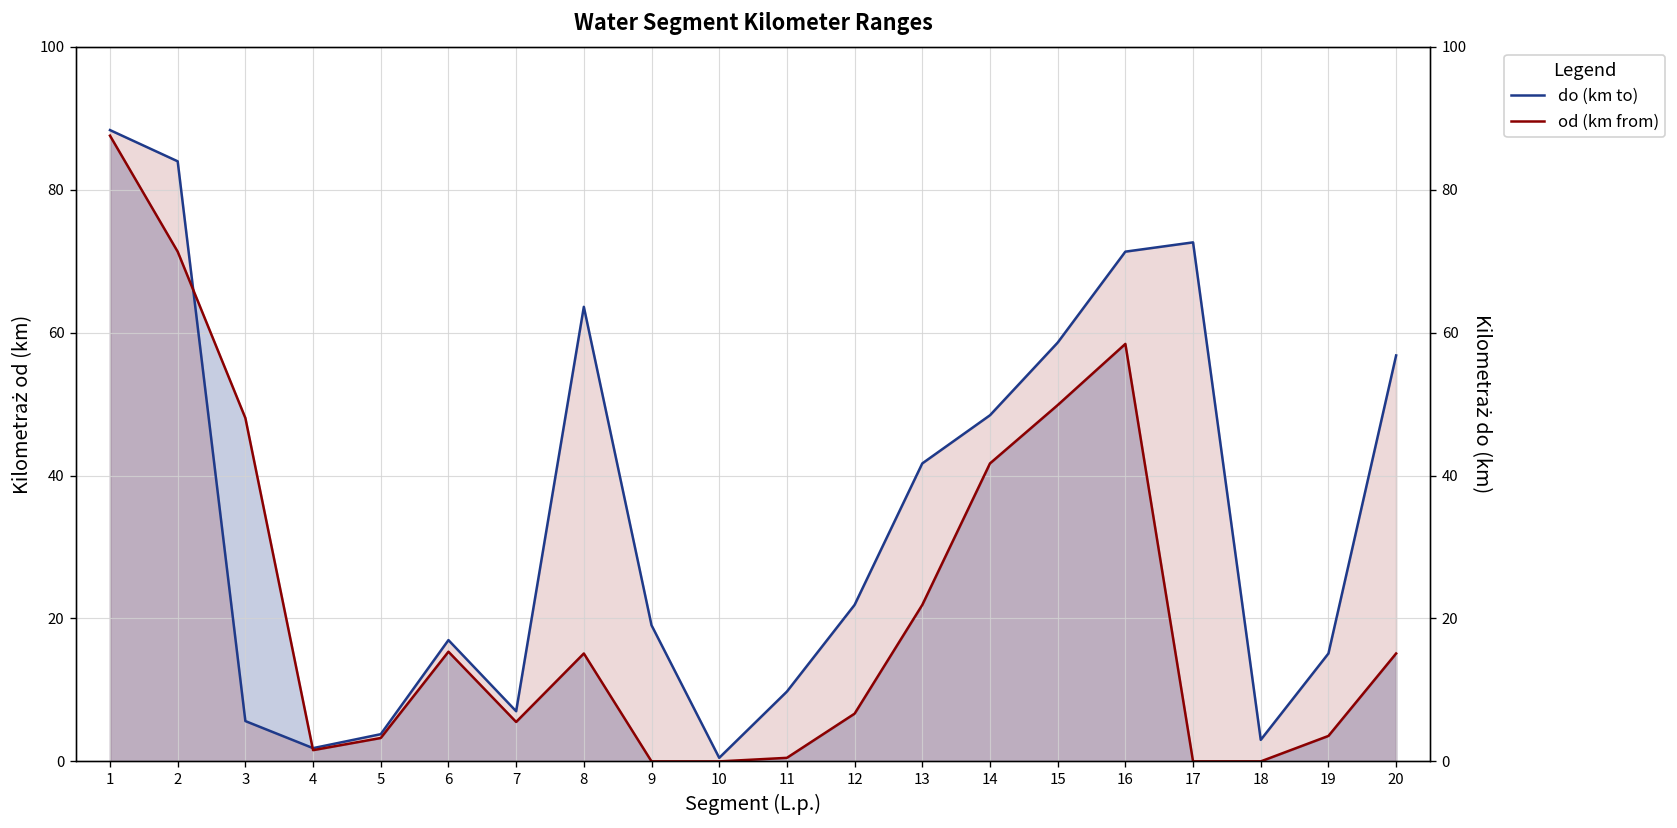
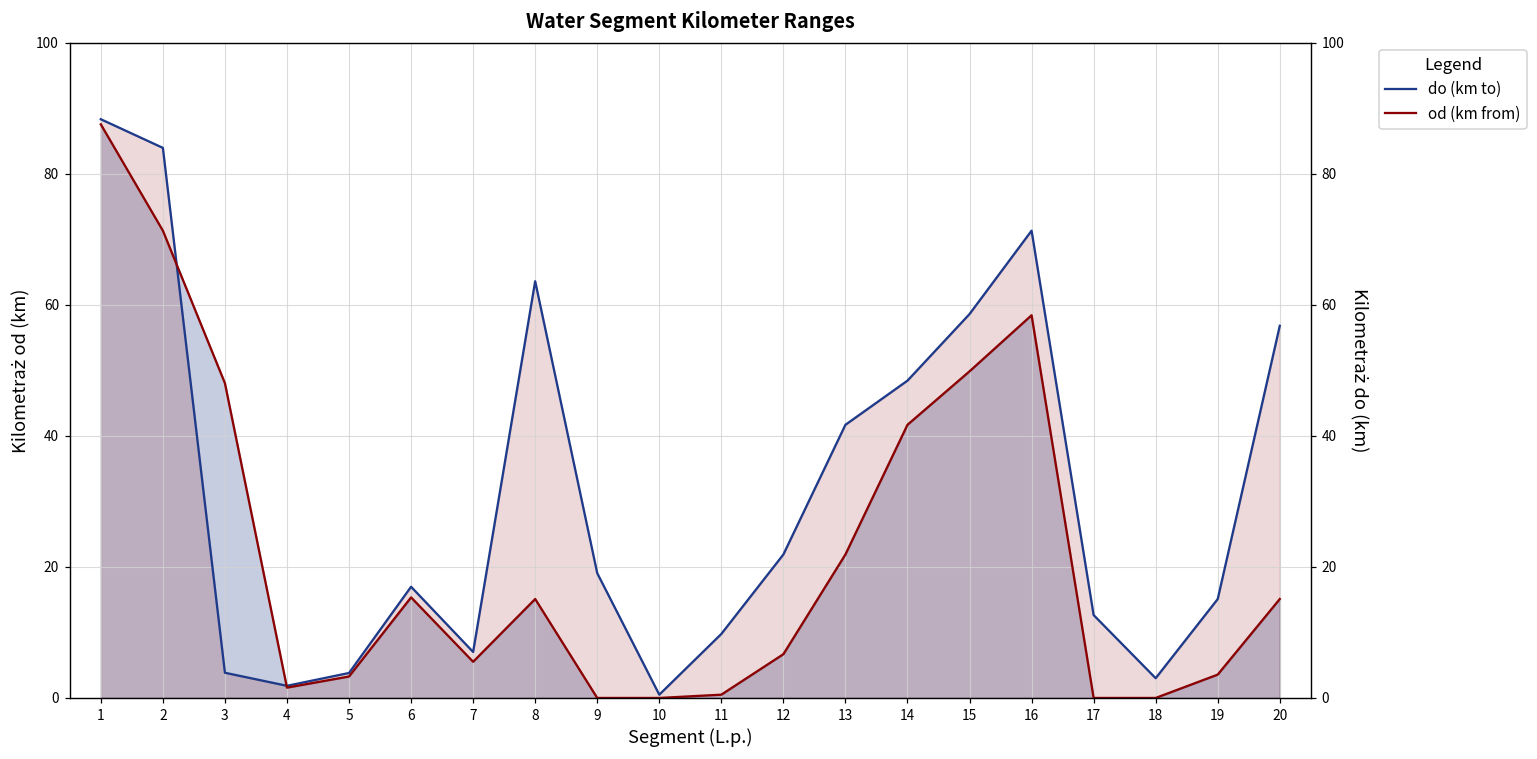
do (km to), 3: 6 -> 4
do (km to), 17: 73 -> 13
